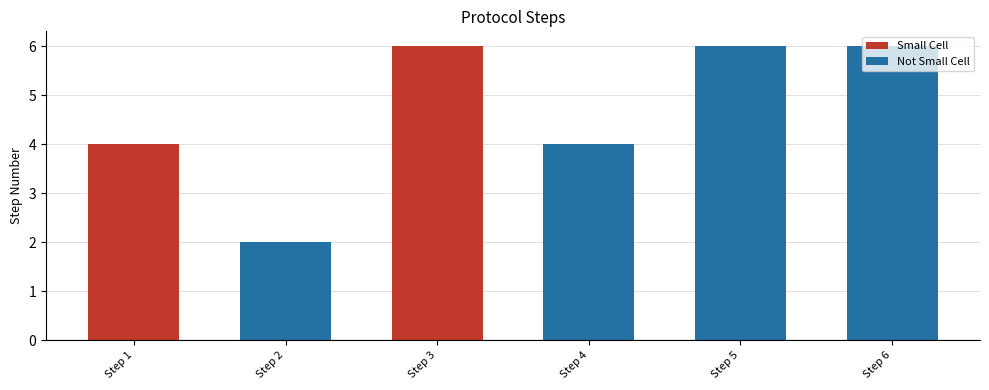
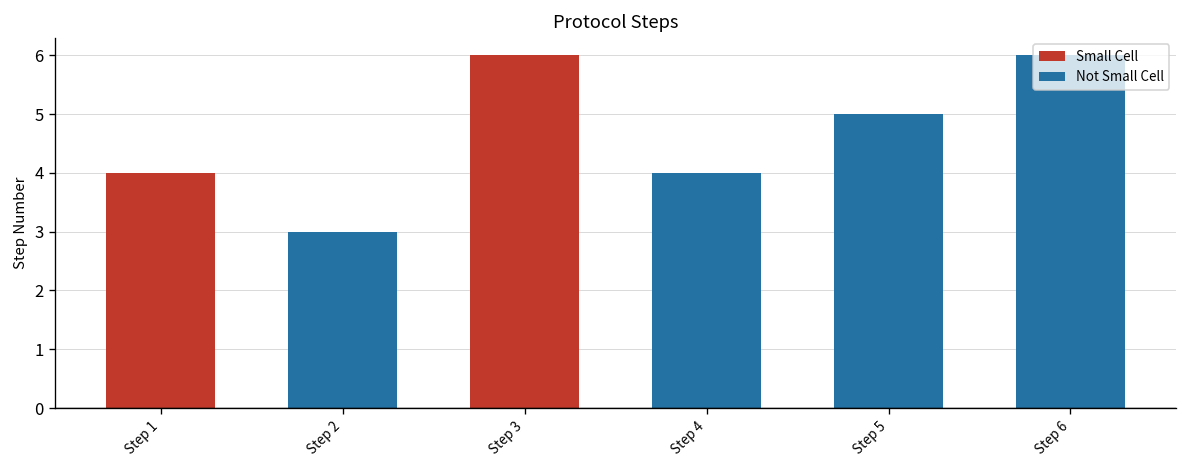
Step 2: 2 -> 3
Step 5: 6 -> 5
